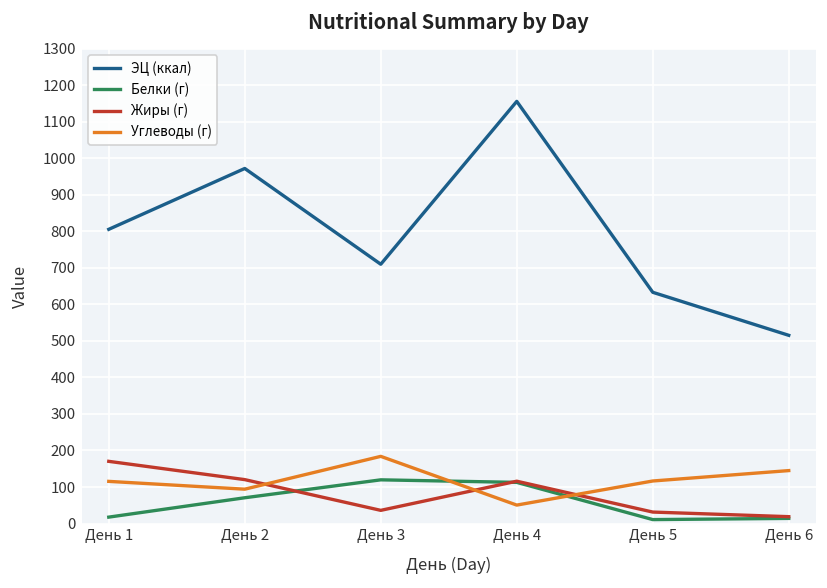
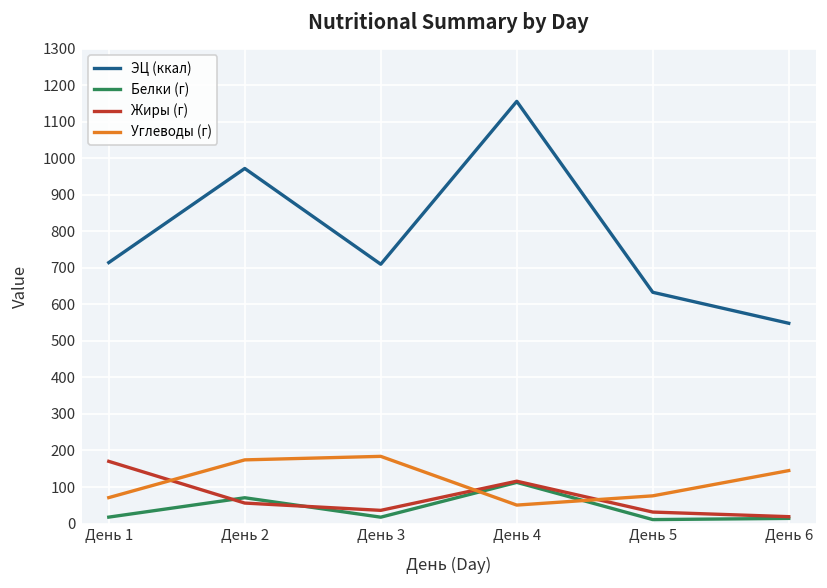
ЭЦ (ккал), День 1: 810 -> 710
Углеводы (г), День 1: 120 -> 70
Жиры (г), День 2: 120 -> 60
Углеводы (г), День 2: 90 -> 170
Белки (г), День 3: 120 -> 20
Углеводы (г), День 5: 120 -> 80
ЭЦ (ккал), День 6: 520 -> 550
